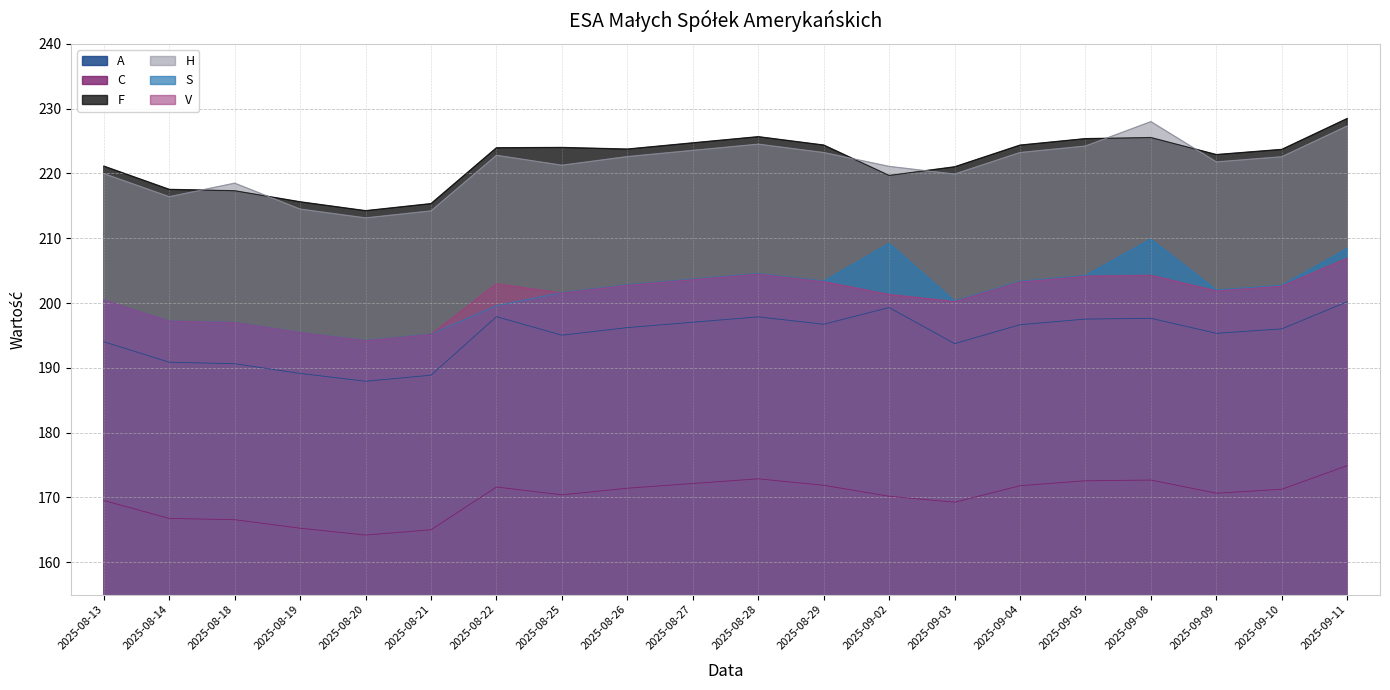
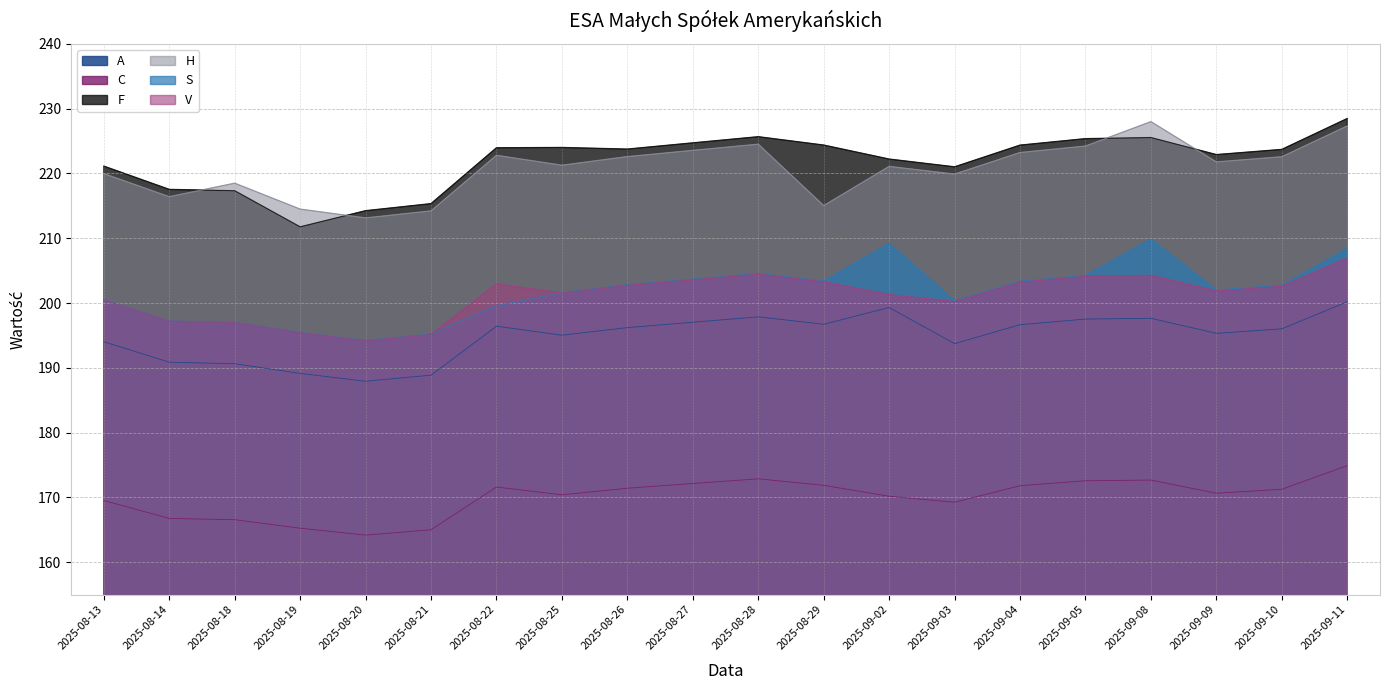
F, 2025-08-19: 216 -> 212
A, 2025-08-22: 198 -> 196
H, 2025-08-29: 223 -> 215
F, 2025-09-02: 220 -> 222
